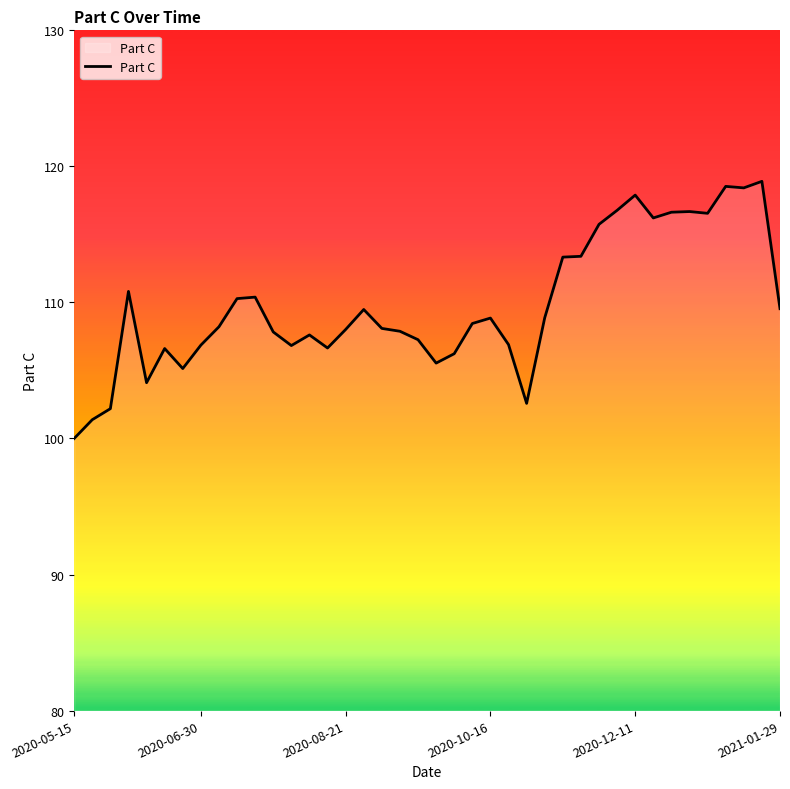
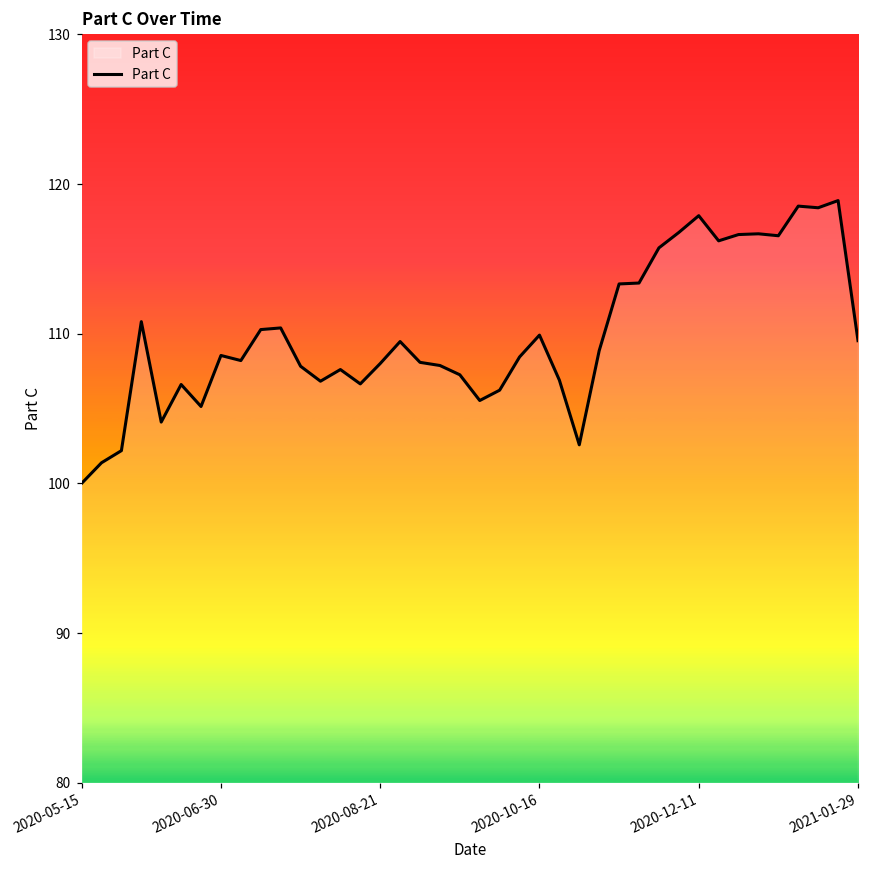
2020-06-30: 106.9 -> 108.6
2020-10-16: 108.9 -> 109.9
